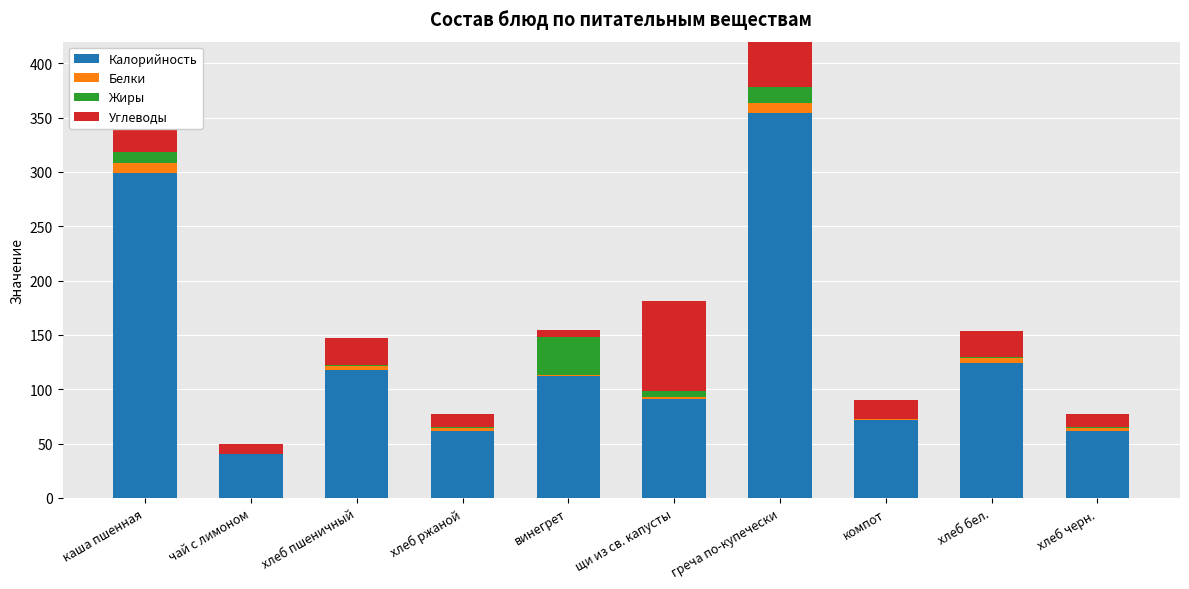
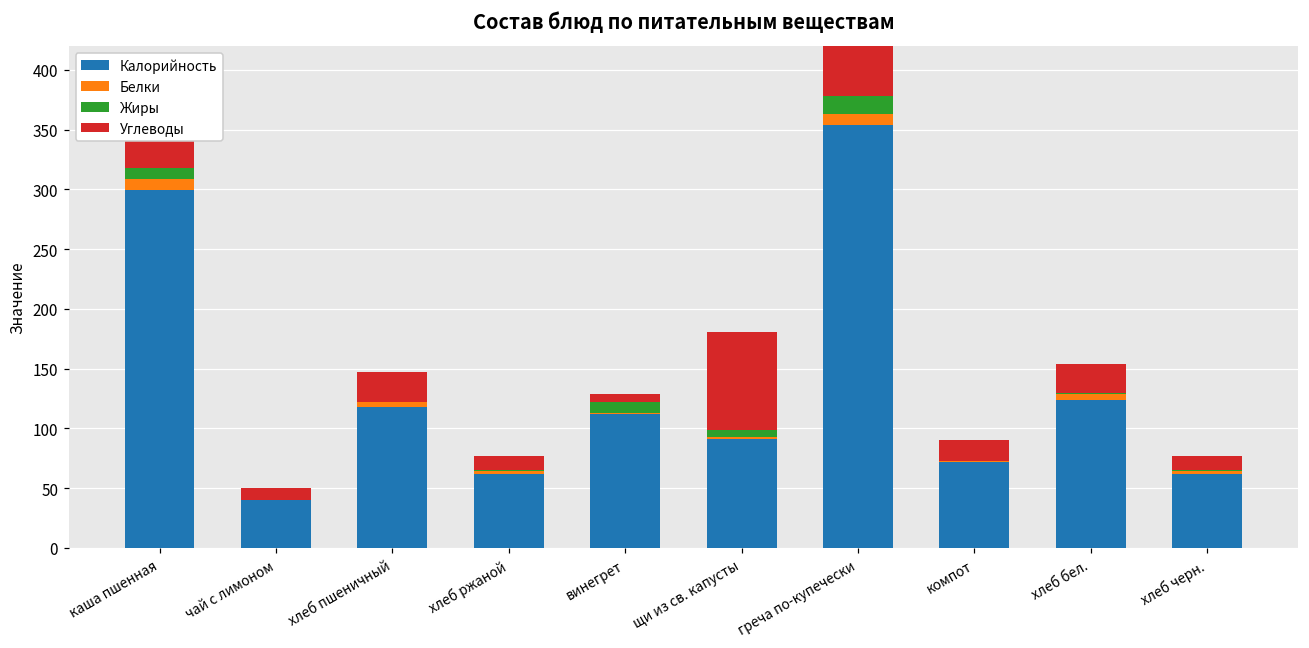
Жиры, винегрет: 35 -> 9
